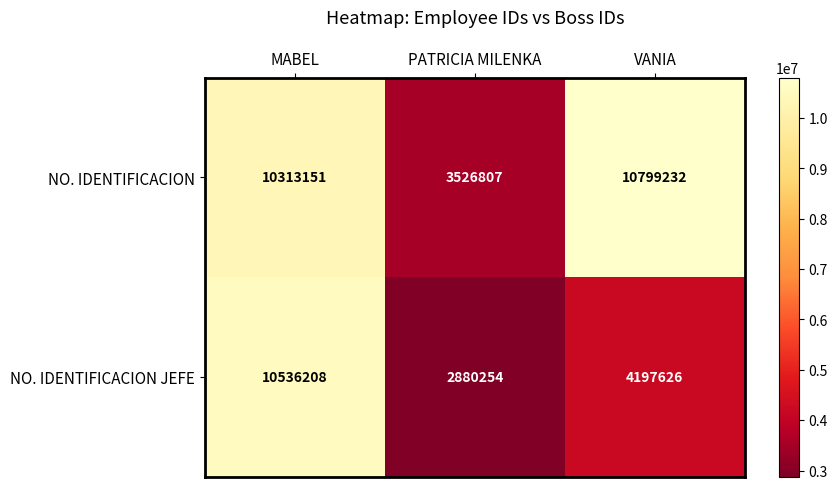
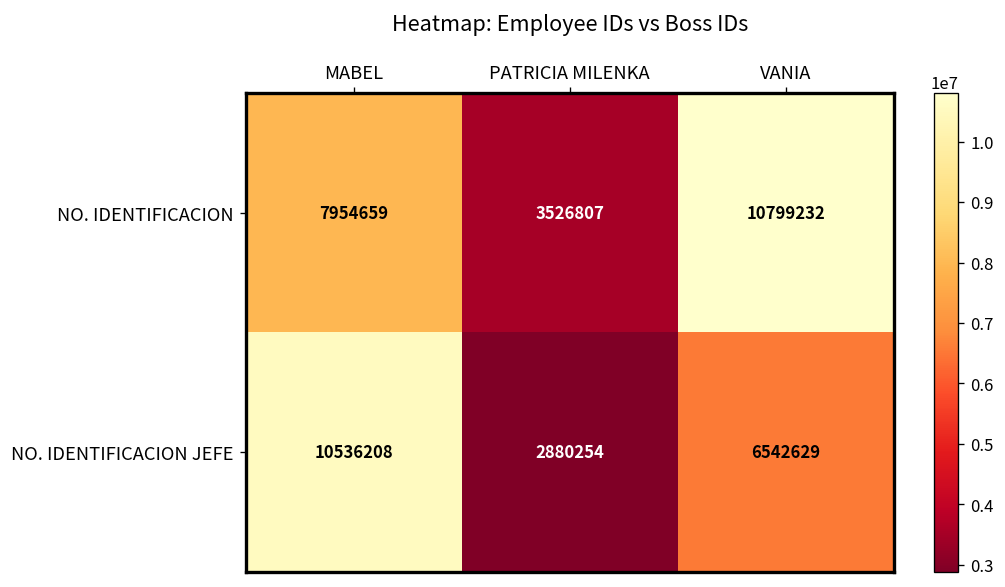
NO. IDENTIFICACION, MABEL: 10313151 -> 7954659
NO. IDENTIFICACION JEFE, VANIA: 4197626 -> 6542629
